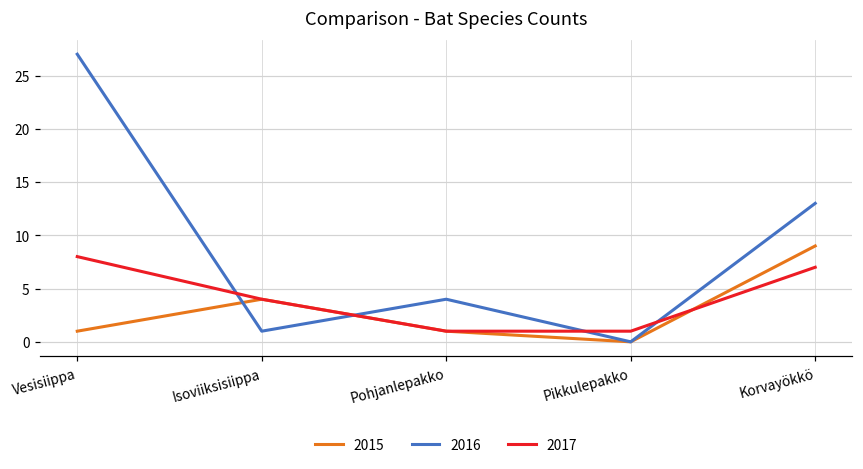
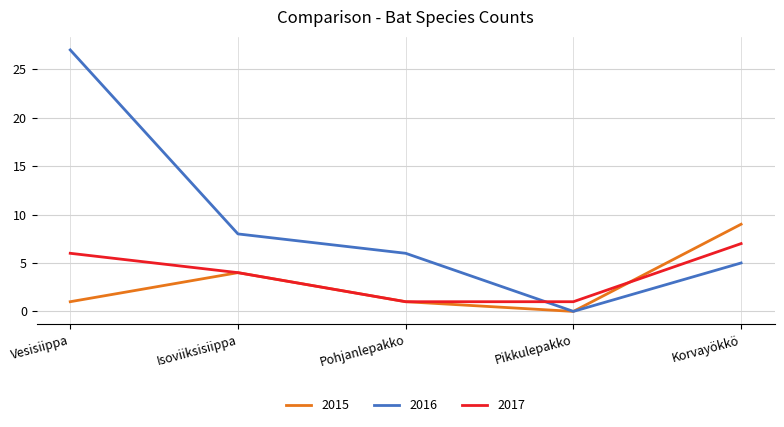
2017, Vesisiippa: 8 -> 6
2016, Isoviiksisiippa: 1 -> 8
2016, Pohjanlepakko: 4 -> 6
2016, Korvayökkö: 13 -> 5
